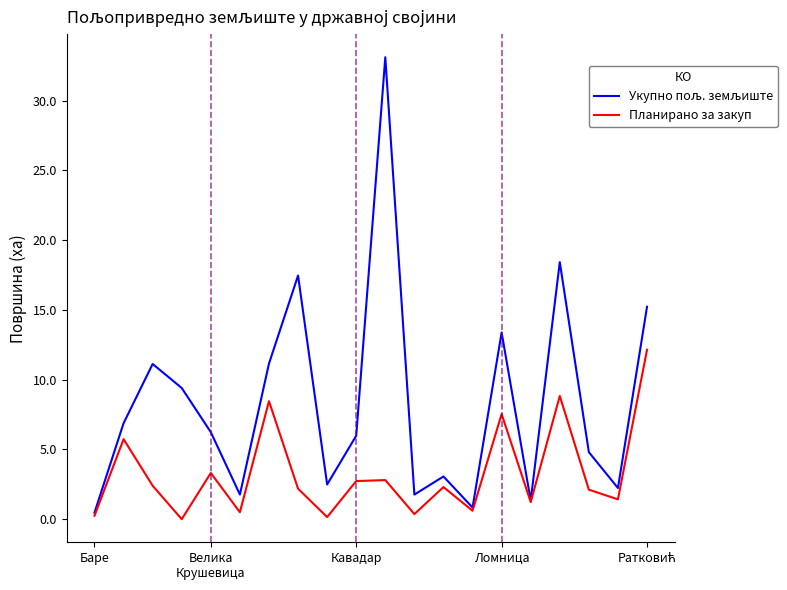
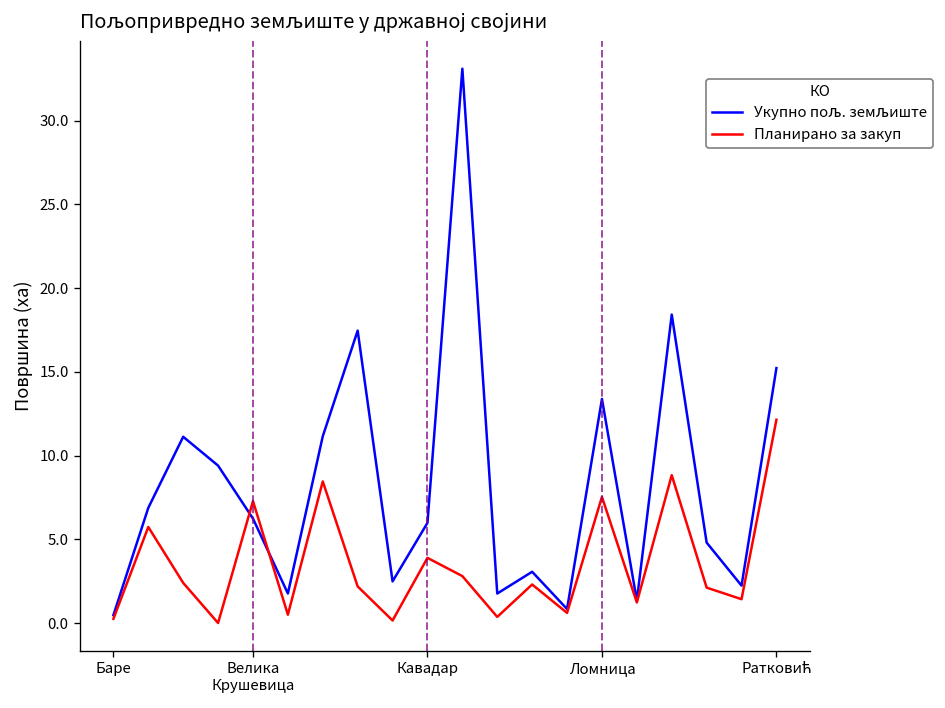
Планирано за закуп, Велика Крушевица: 3.3 -> 7.3
Планирано за закуп, Кавадар: 2.7 -> 3.9
